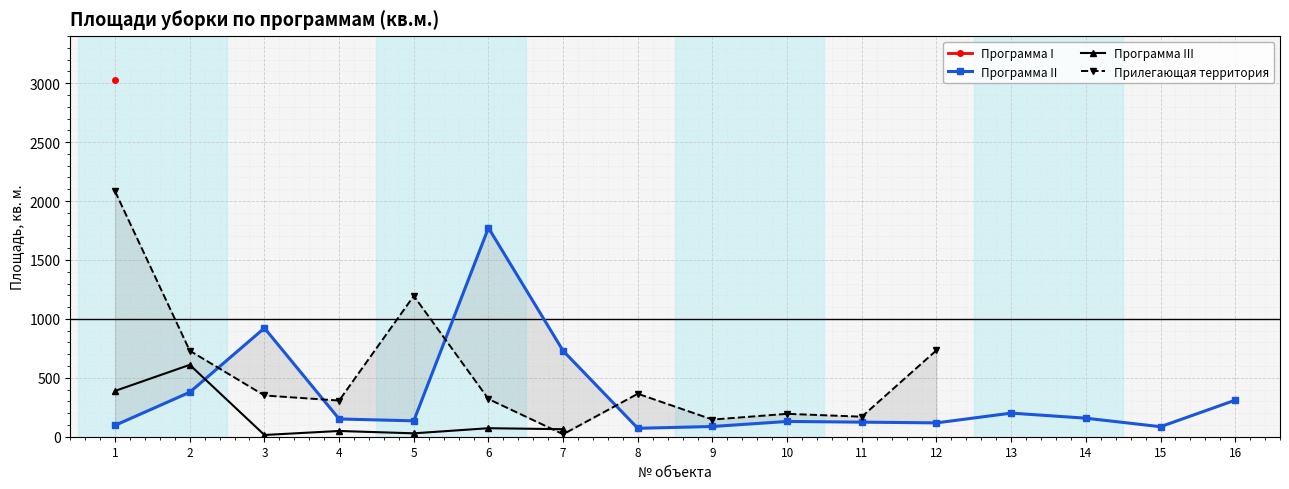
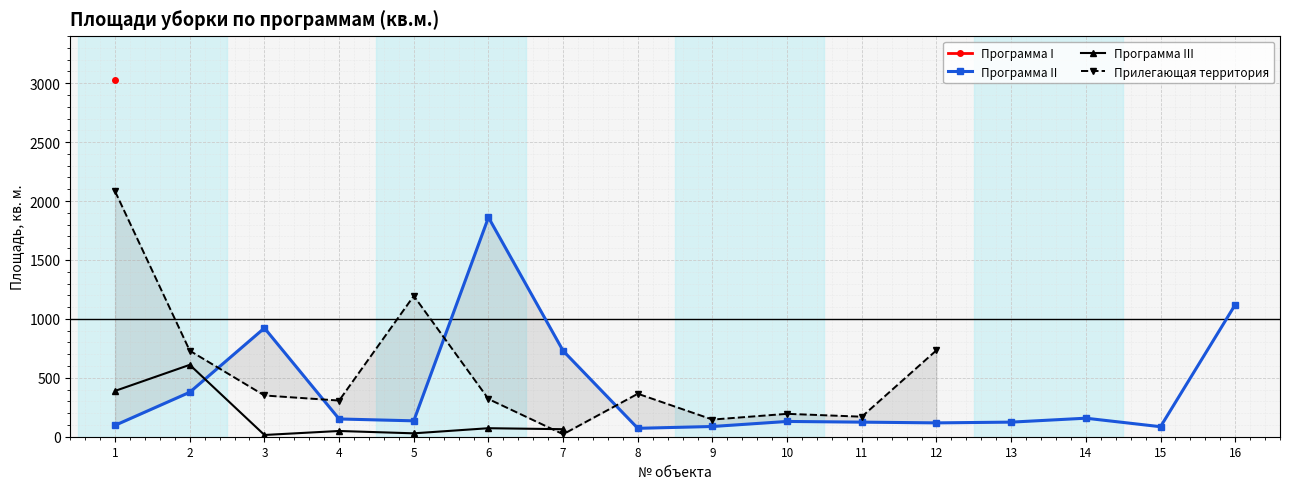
Программа II, 6: 1770 -> 1860
Программа II, 13: 200 -> 120
Программа II, 16: 310 -> 1120
